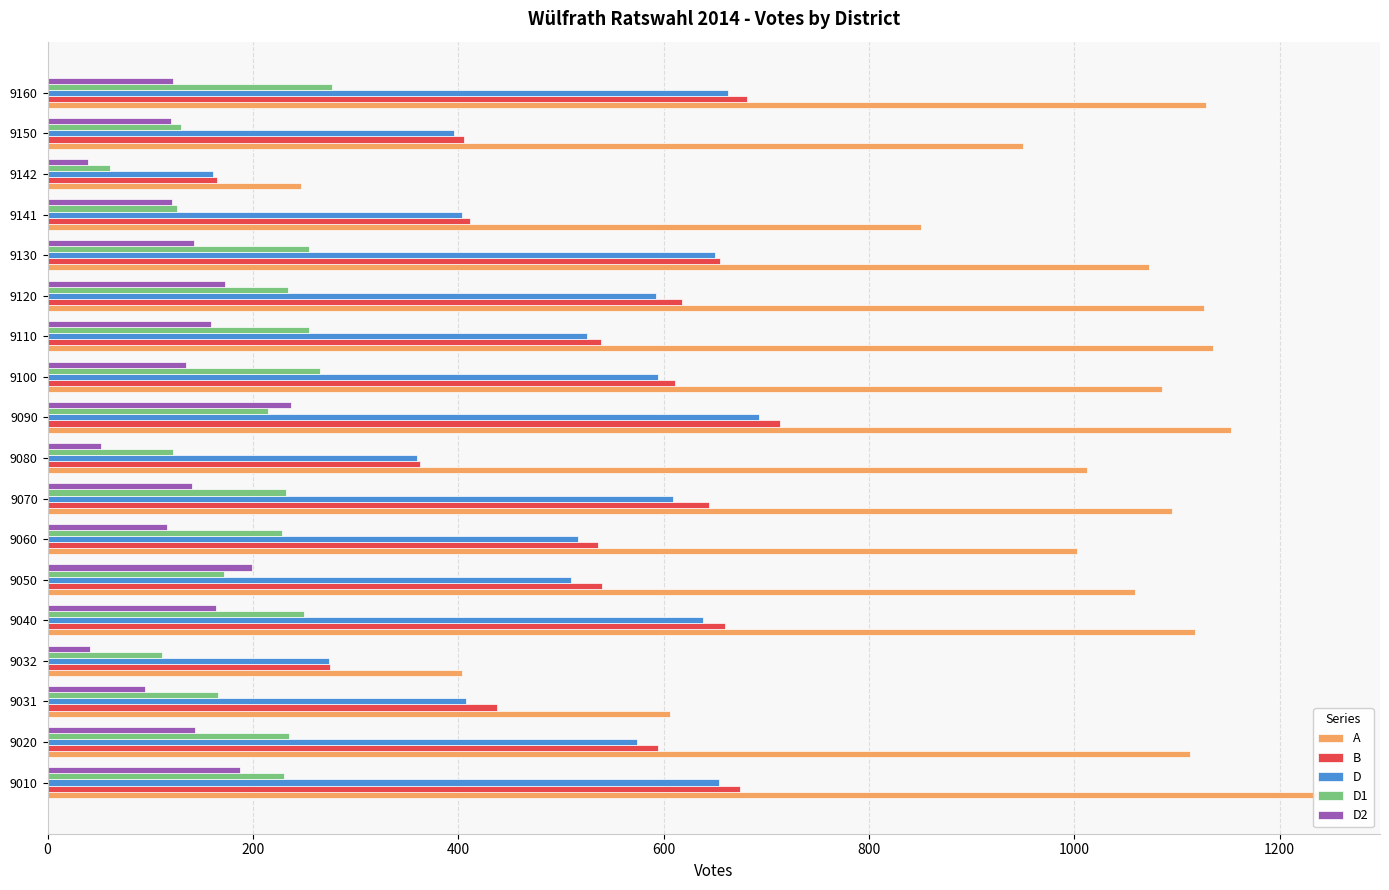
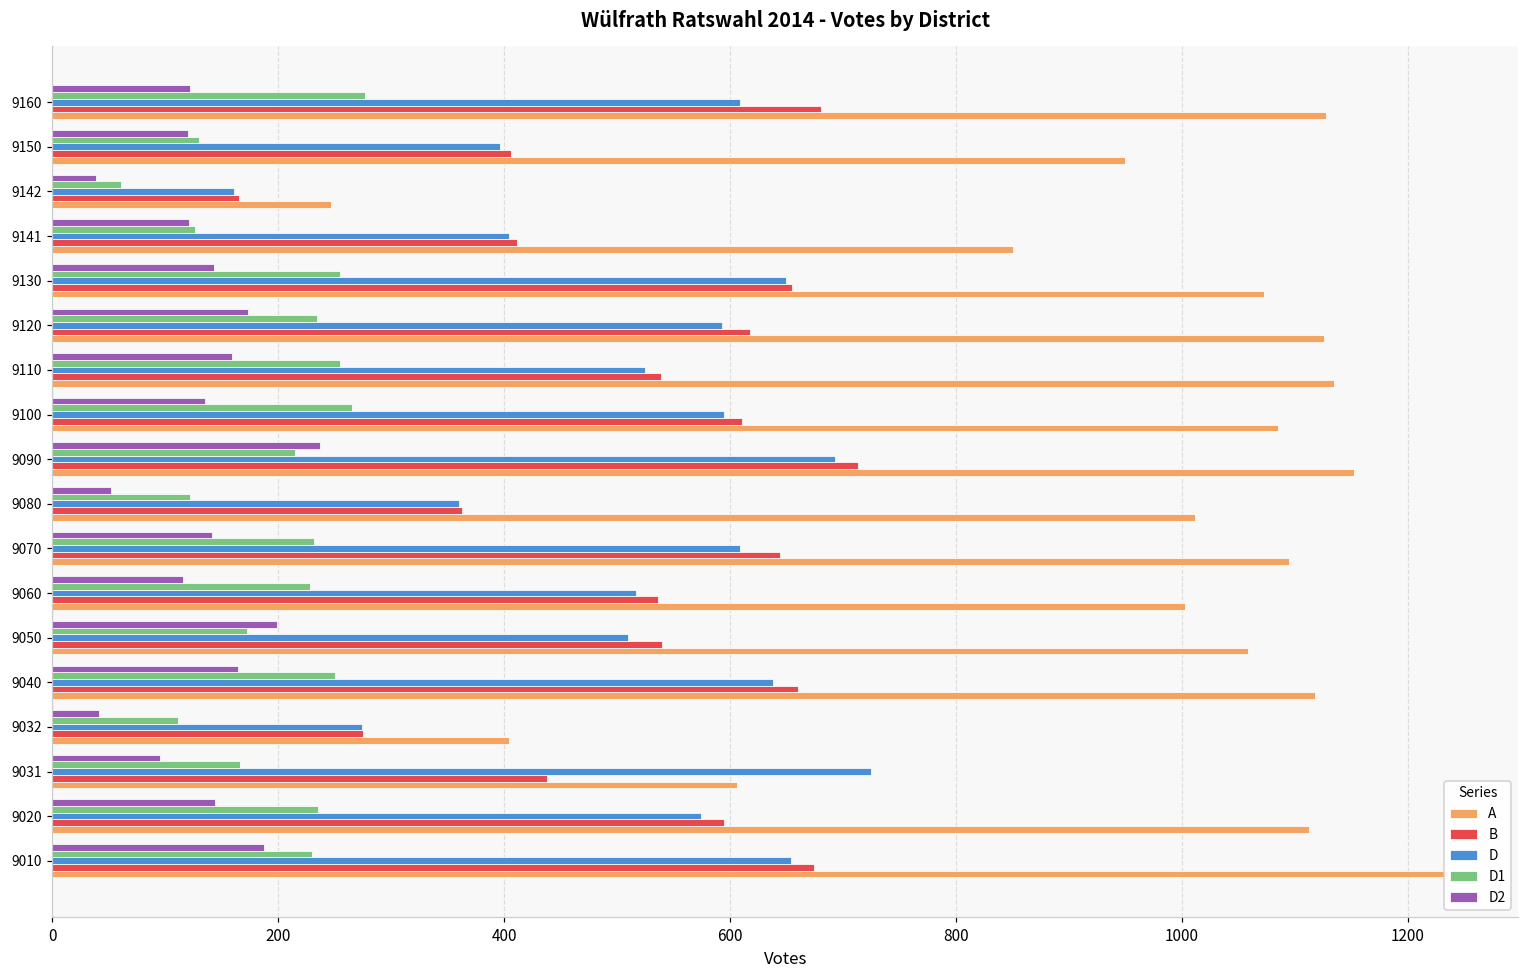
D, 9160: 663 -> 609
D, 9031: 408 -> 725
